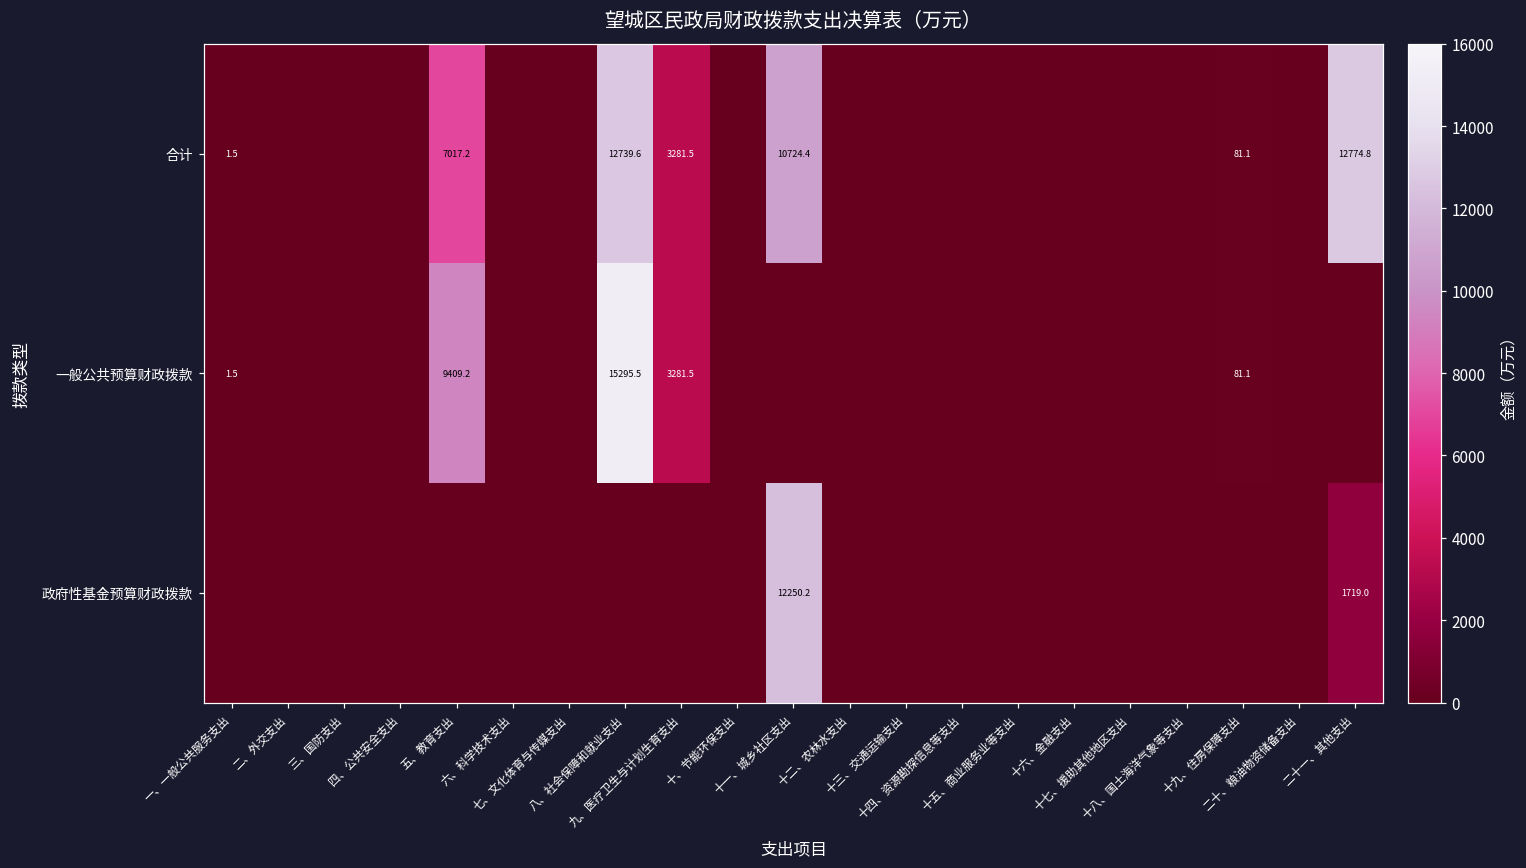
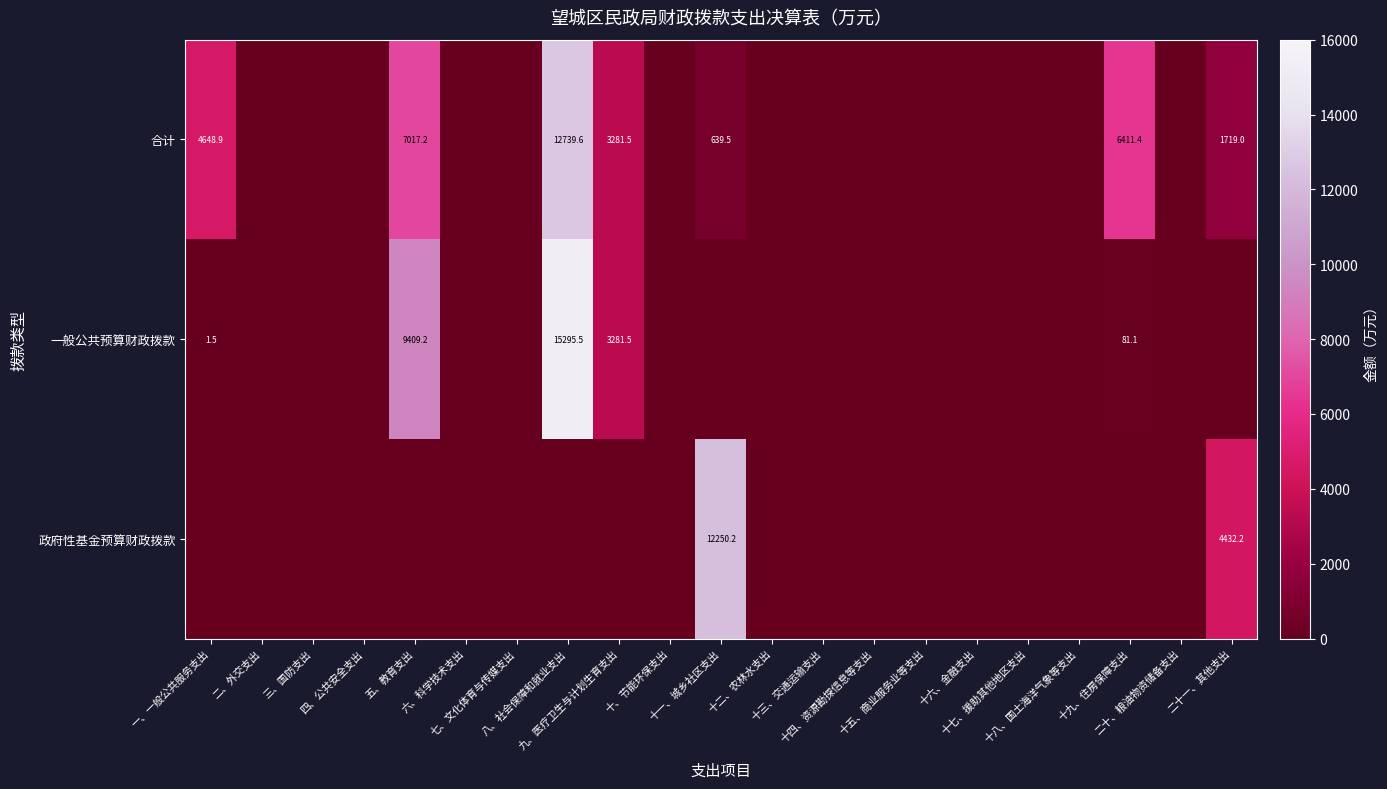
合计, 一、一般公共服务支出: 1.5 -> 4648.9
合计, 十一、城乡社区支出: 10724.4 -> 639.5
合计, 十九、住房保障支出: 81.1 -> 6411.4
合计, 二十一、其他支出: 12774.8 -> 1719.0
政府性基金预算财政拨款, 二十一、其他支出: 1719.0 -> 4432.2
